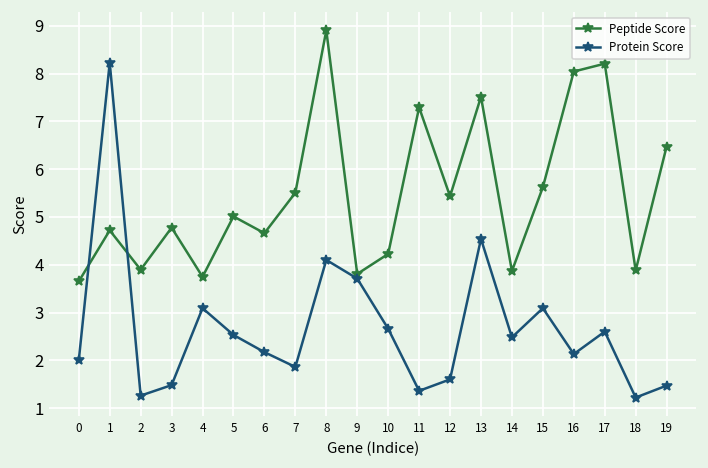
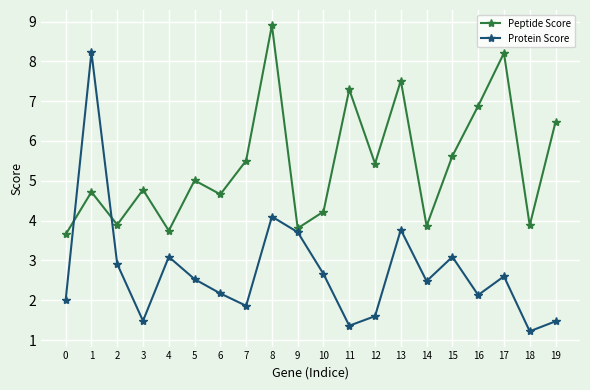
Protein Score, 2: 1.3 -> 2.9
Protein Score, 13: 4.5 -> 3.8
Peptide Score, 16: 8.0 -> 6.9
